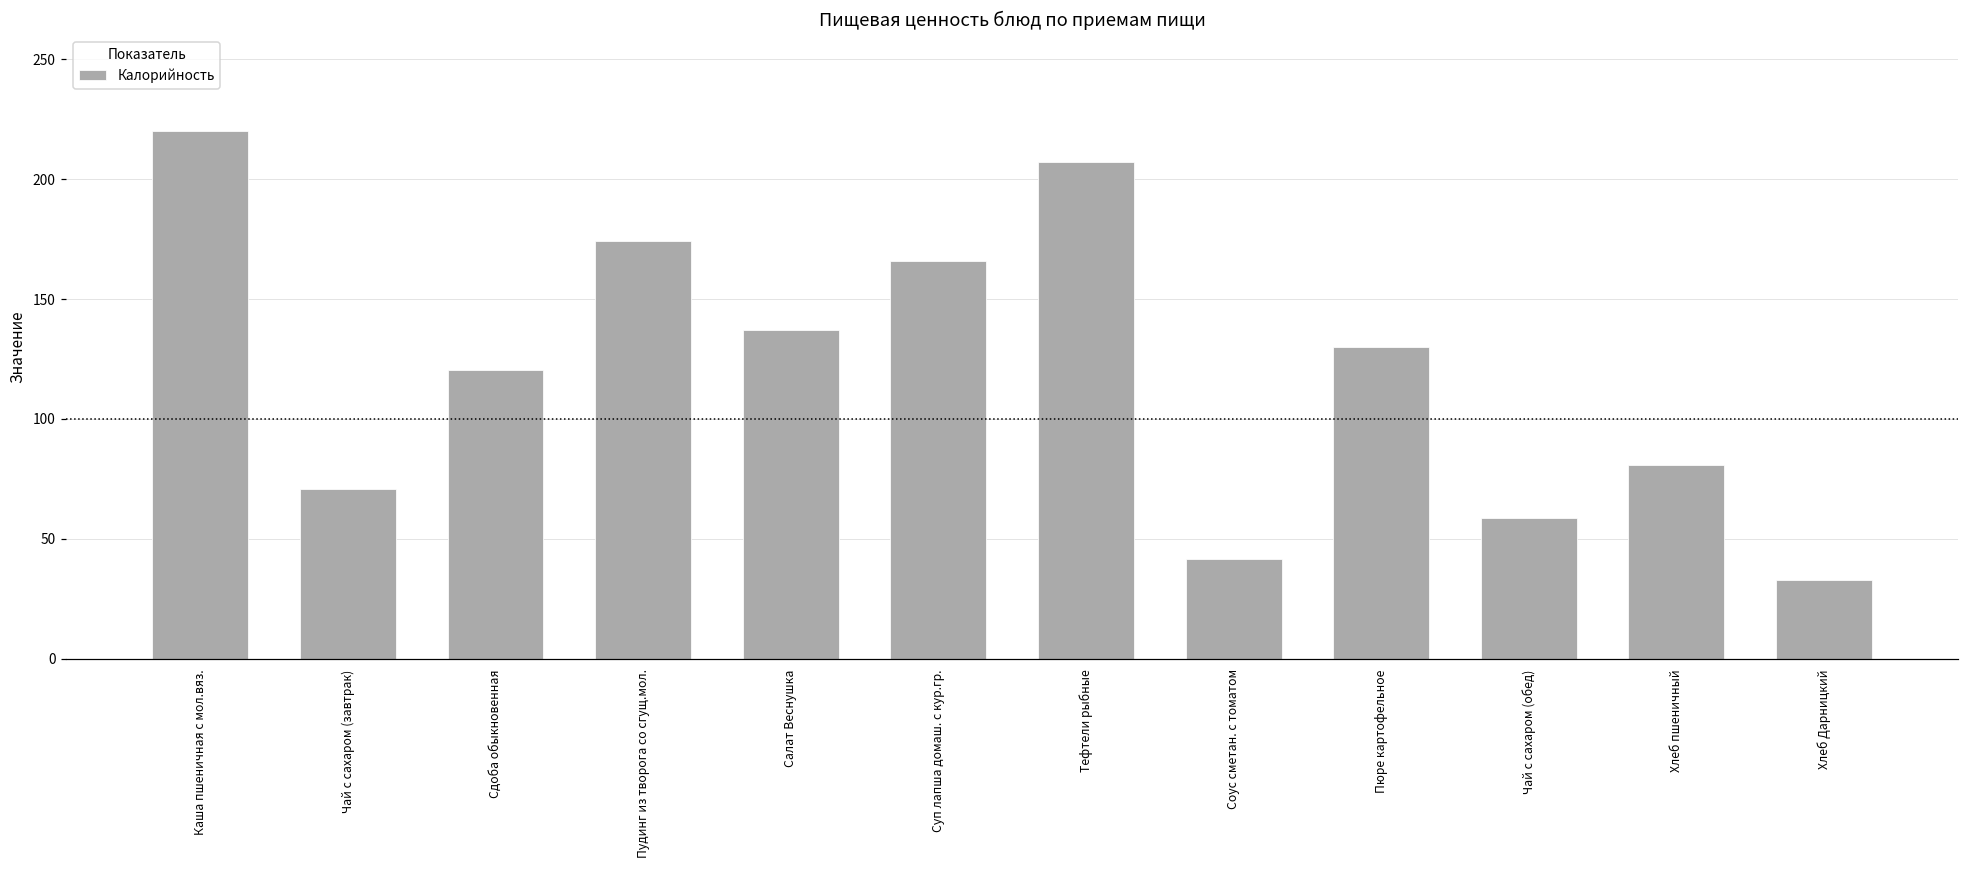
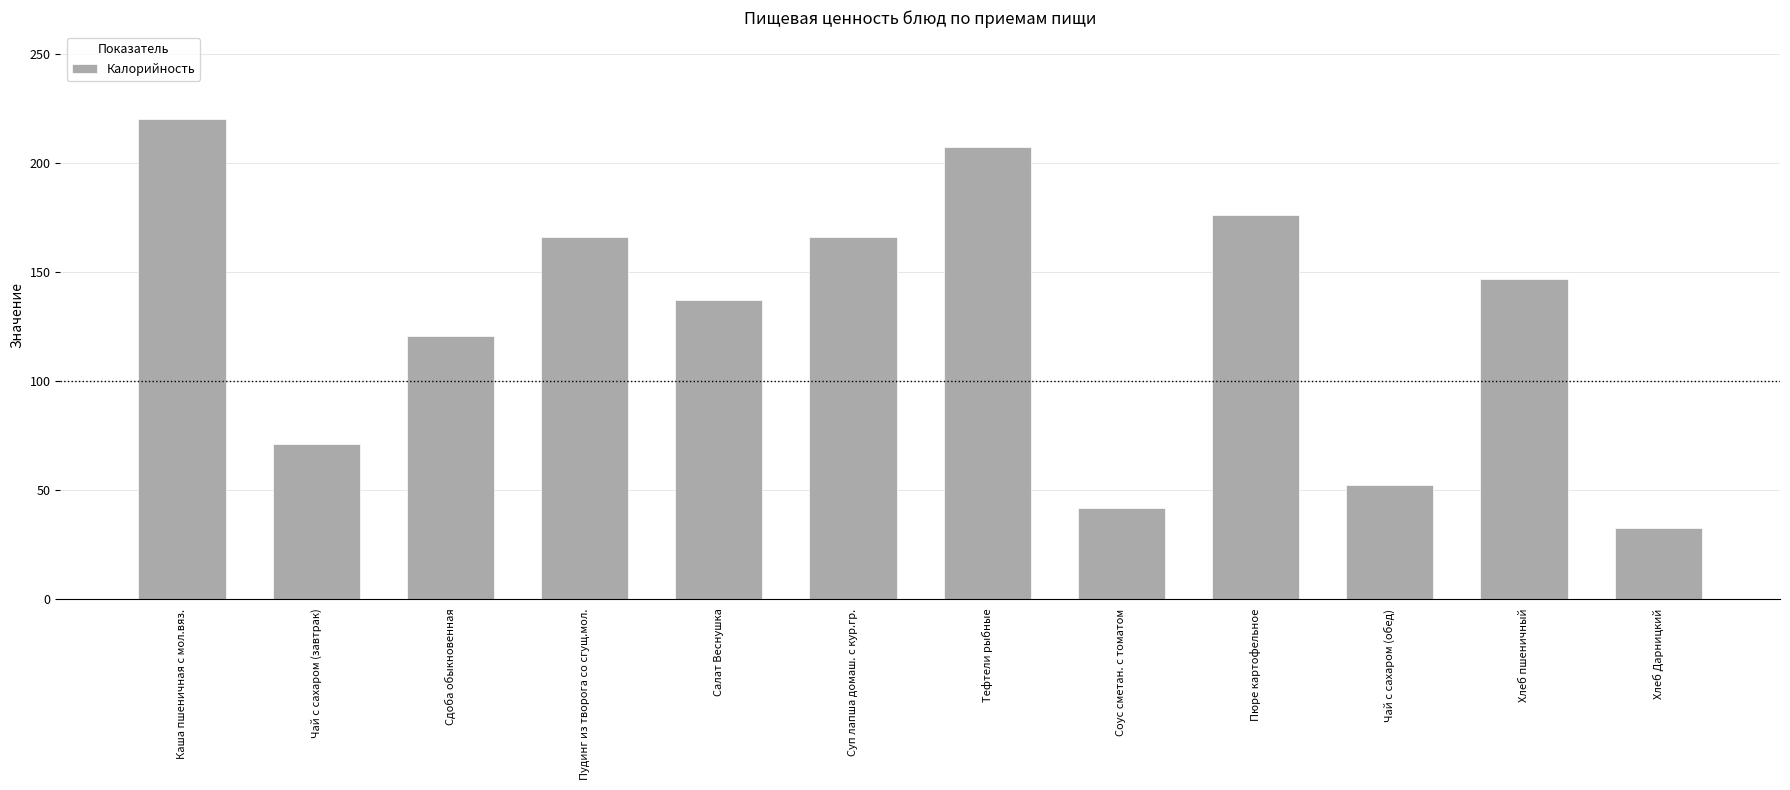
Пудинг из творога со сгущ.мол.: 174 -> 166
Пюре картофельное: 130 -> 176
Чай с сахаром (обед): 59 -> 52
Хлеб пшеничный: 81 -> 147
